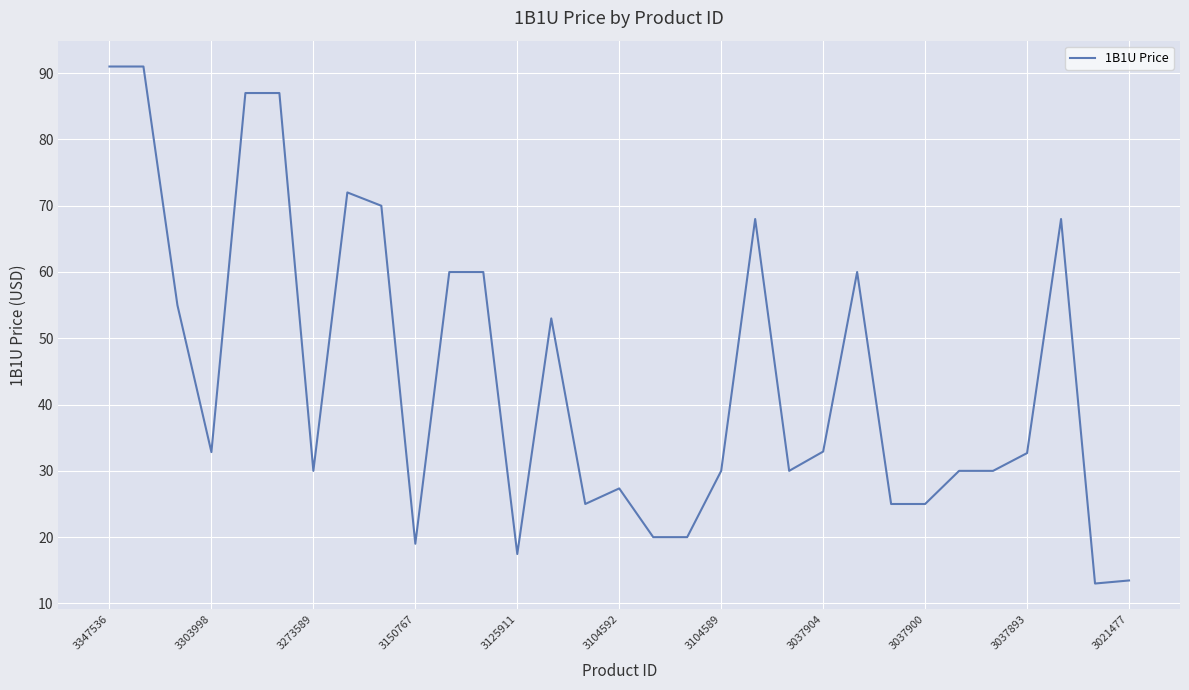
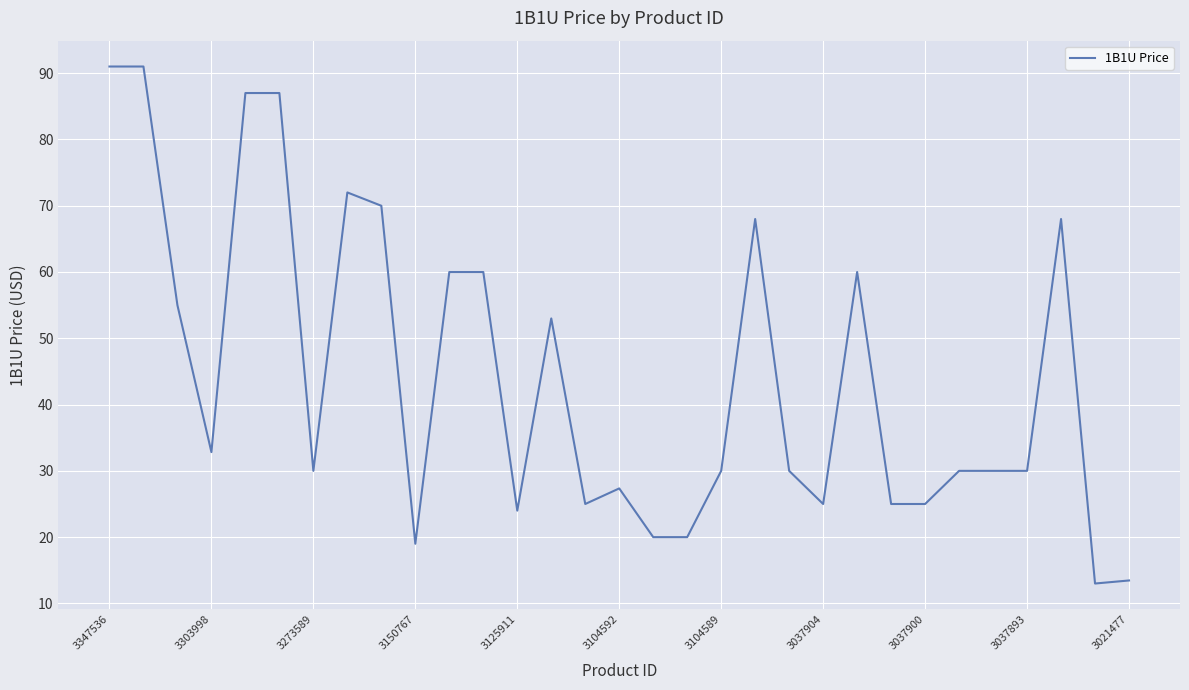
3125911: 17 -> 24
3037904: 33 -> 25
3037893: 33 -> 30
